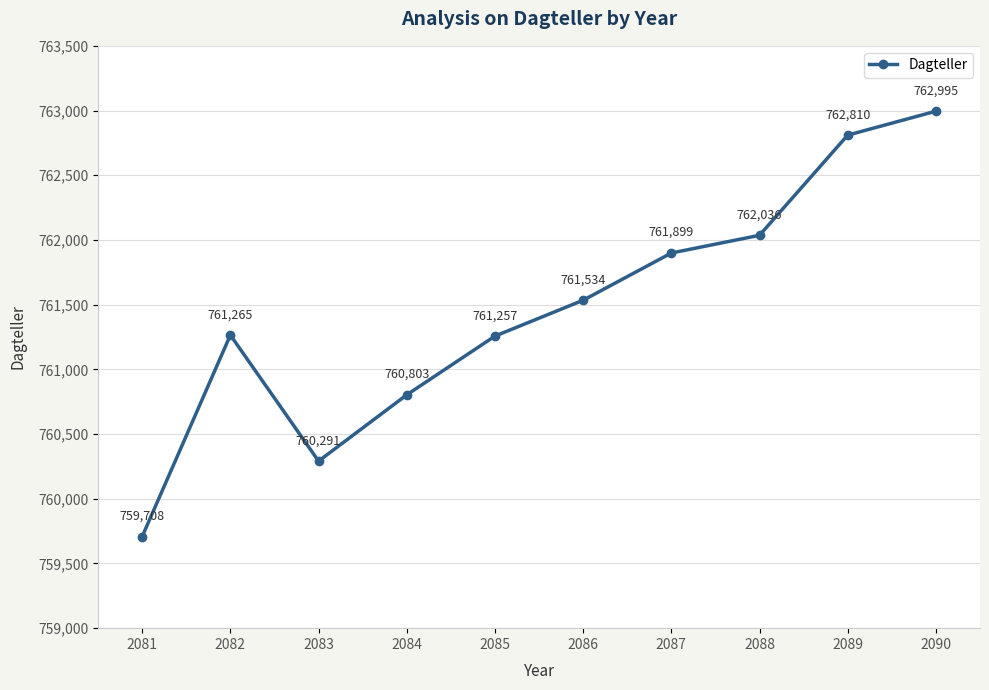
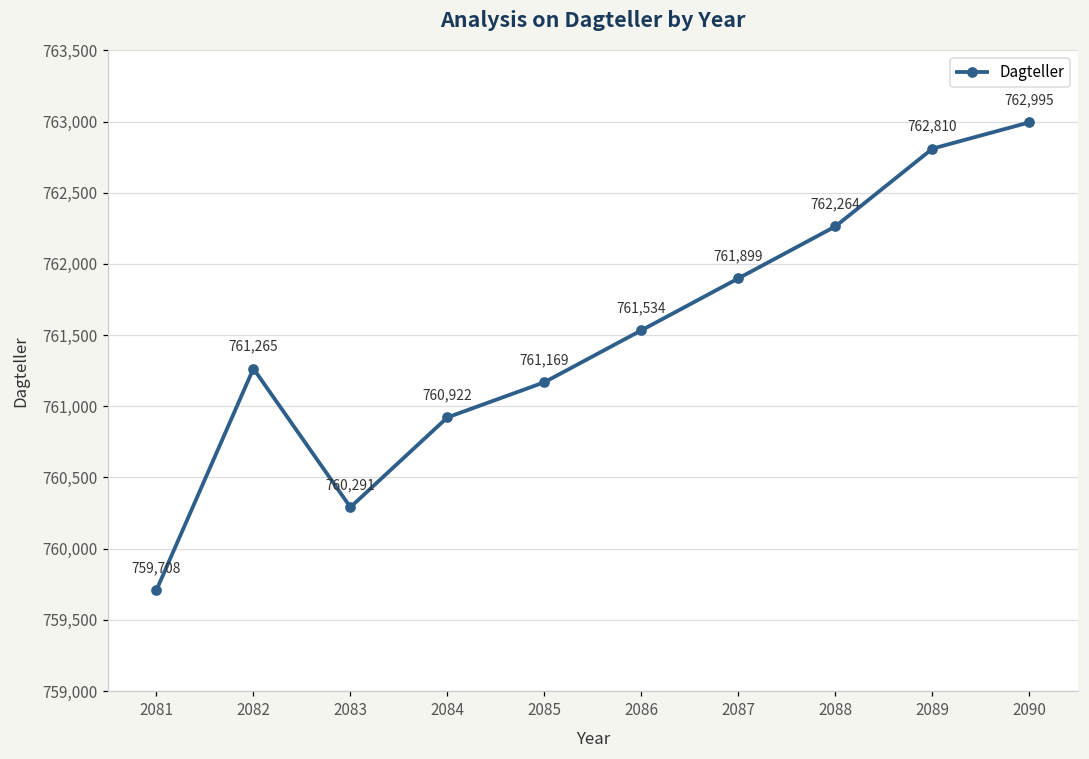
2084: 760,803 -> 760,922
2085: 761,257 -> 761,169
2088: 762,036 -> 762,264
